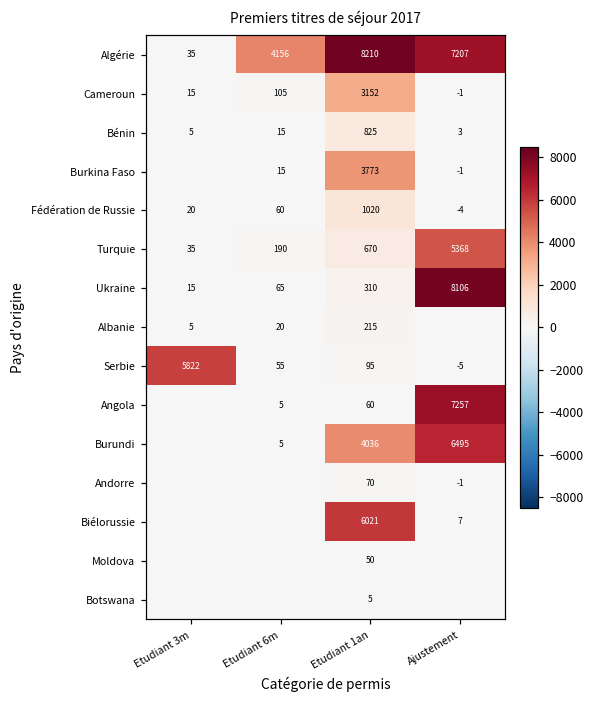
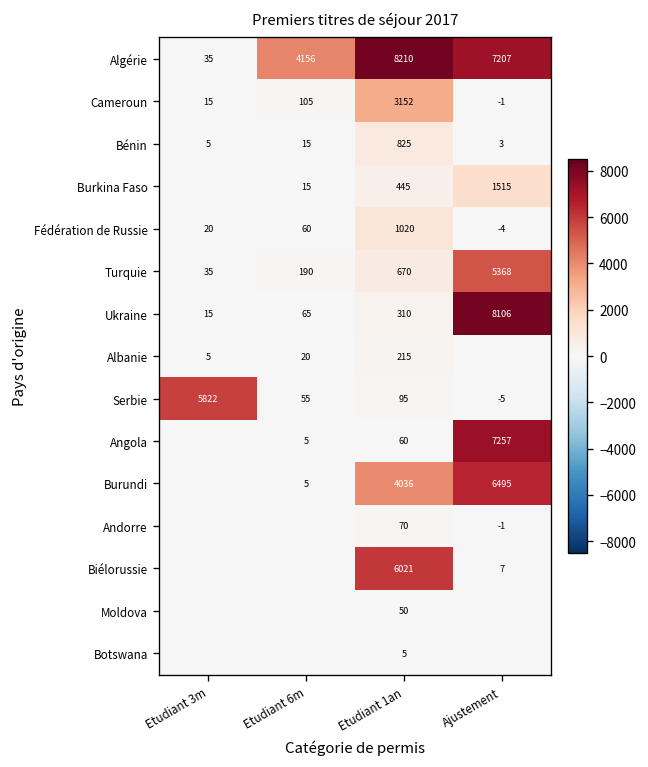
Burkina Faso, Etudiant 1an: 3773 -> 445
Burkina Faso, Ajustement: -1 -> 1515
